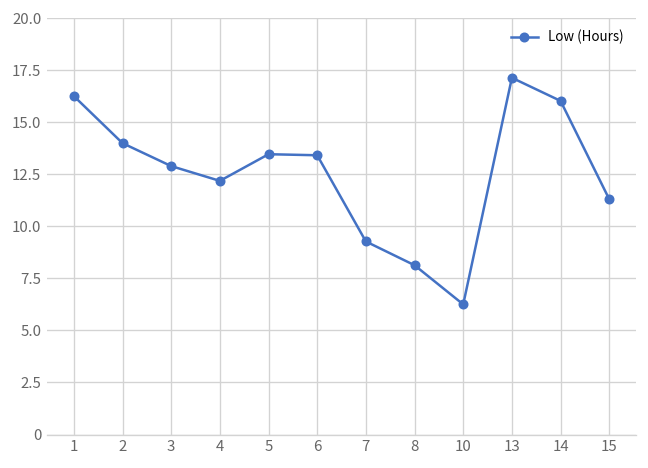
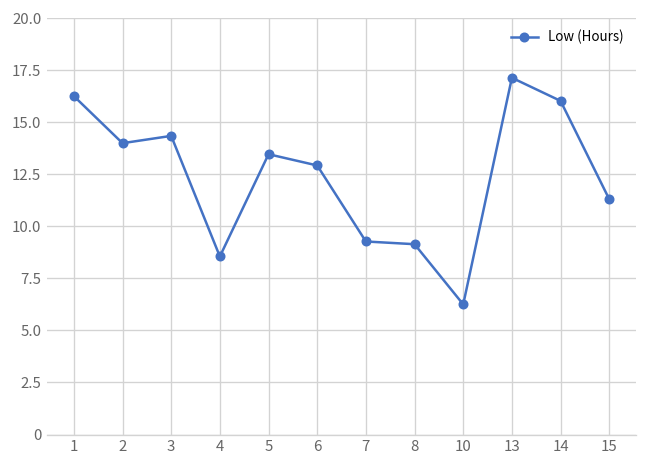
3: 12.9 -> 14.3
4: 12.2 -> 8.6
6: 13.4 -> 12.9
8: 8.1 -> 9.1
